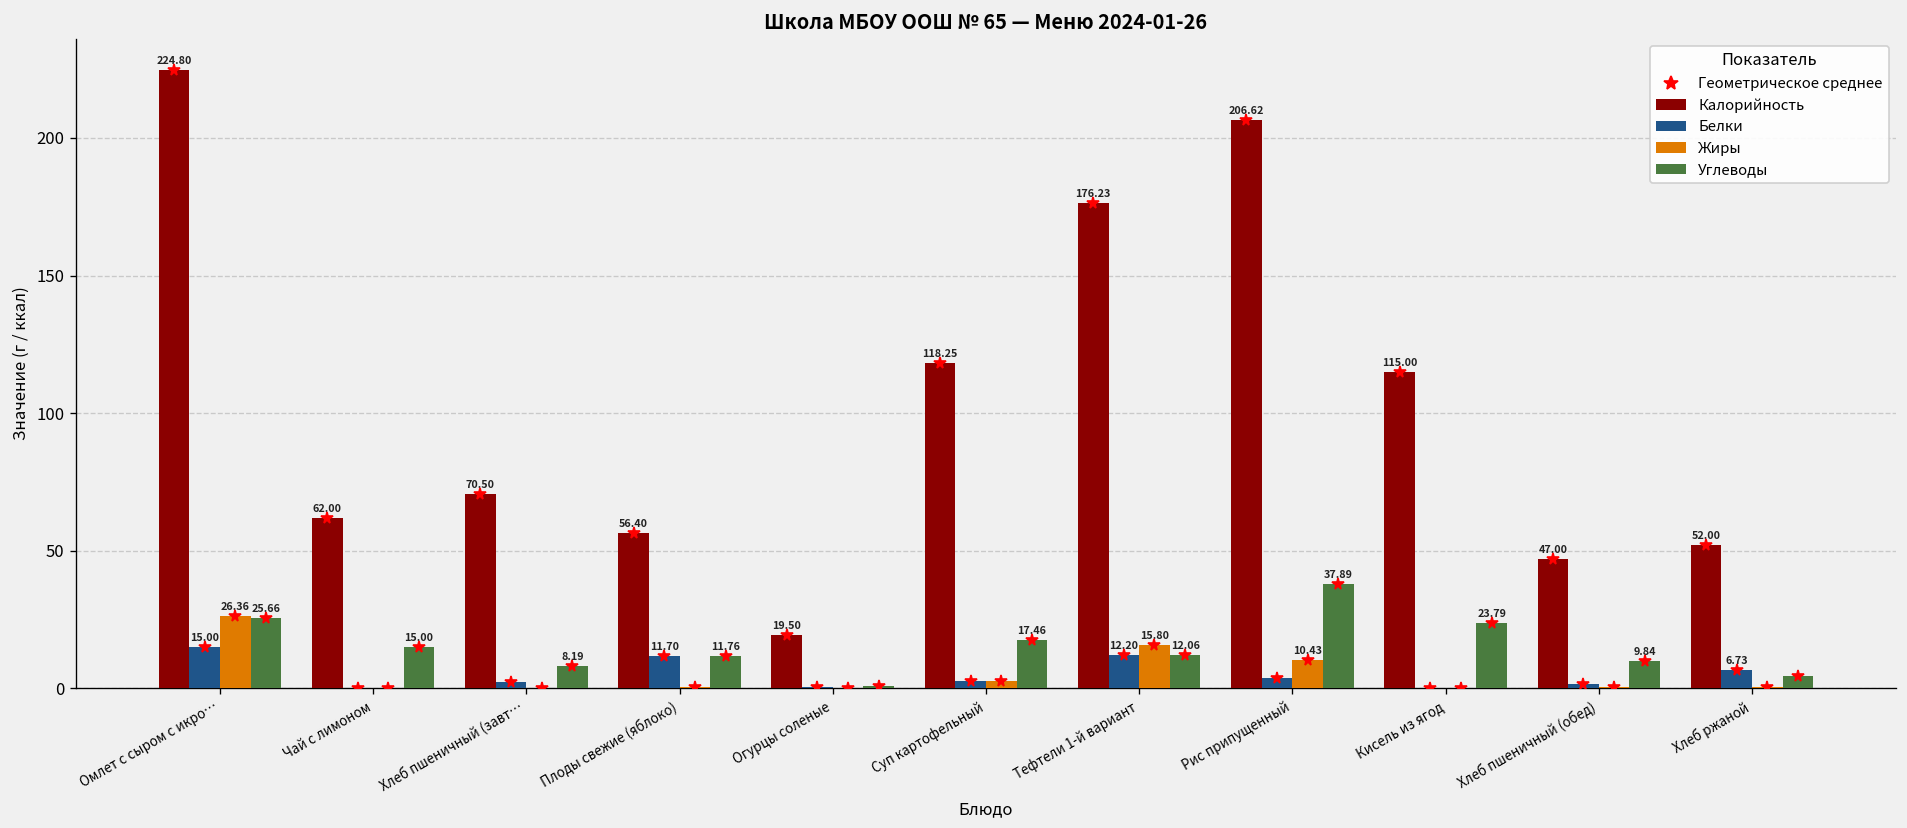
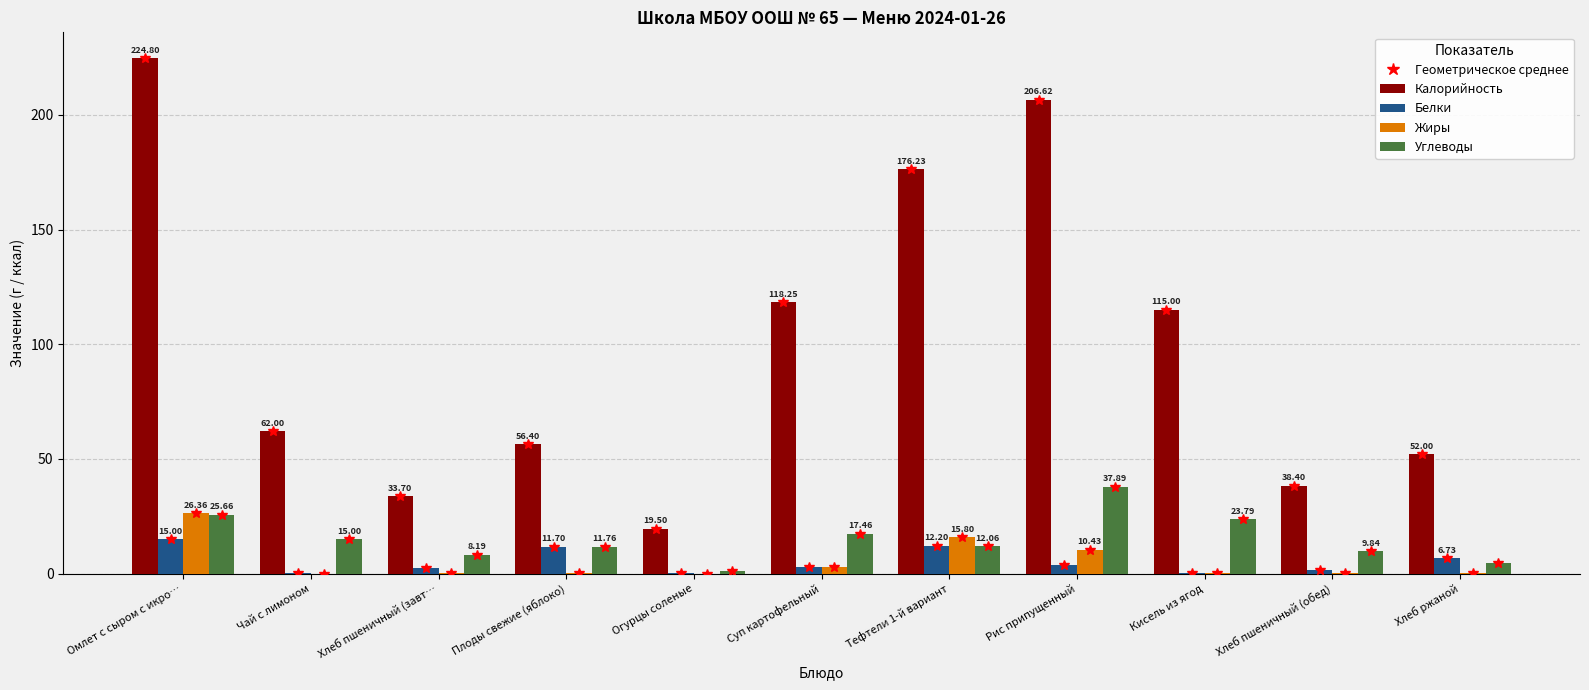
Калорийность, Хлеб пшеничный (завт…: 70.50 -> 33.70
Калорийность, Хлеб пшеничный (обед): 47.00 -> 38.40
